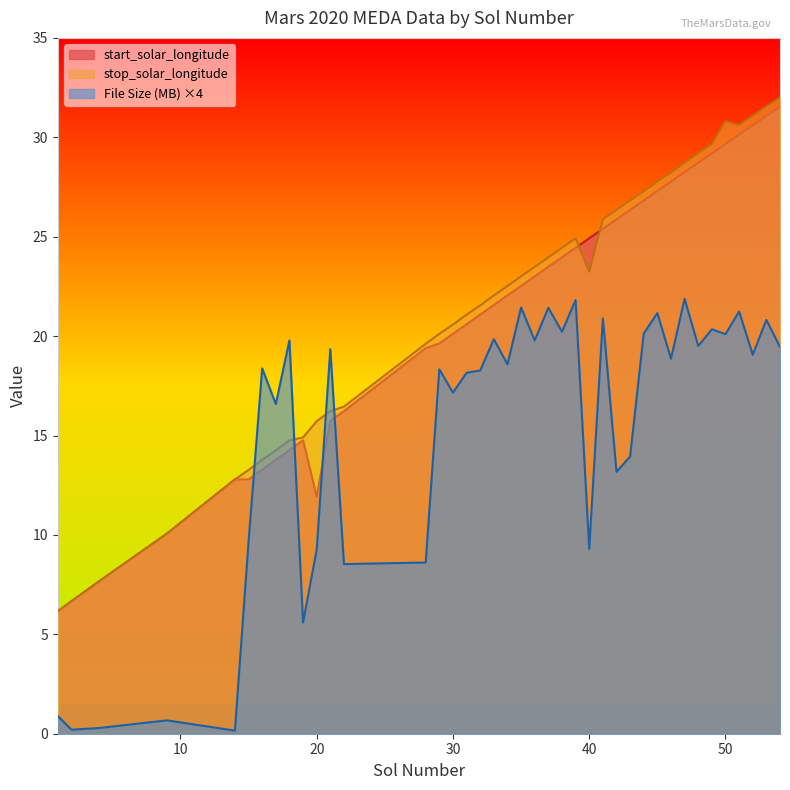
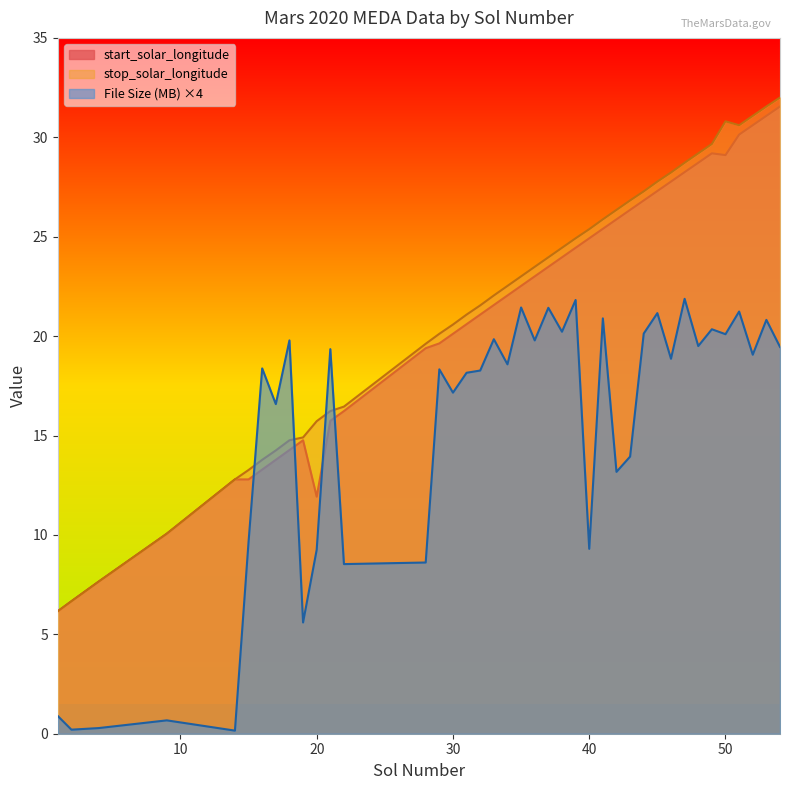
stop_solar_longitude, 40: 23.2 -> 25.4
start_solar_longitude, 50: 29.7 -> 29.1
